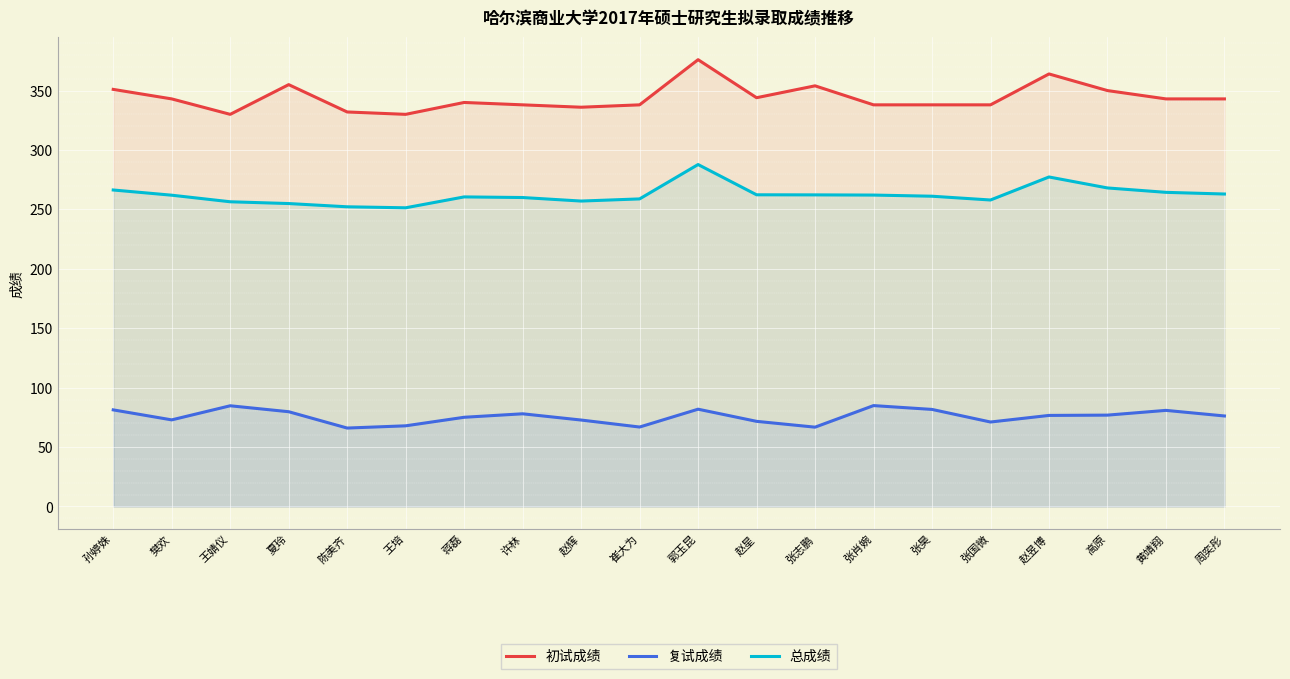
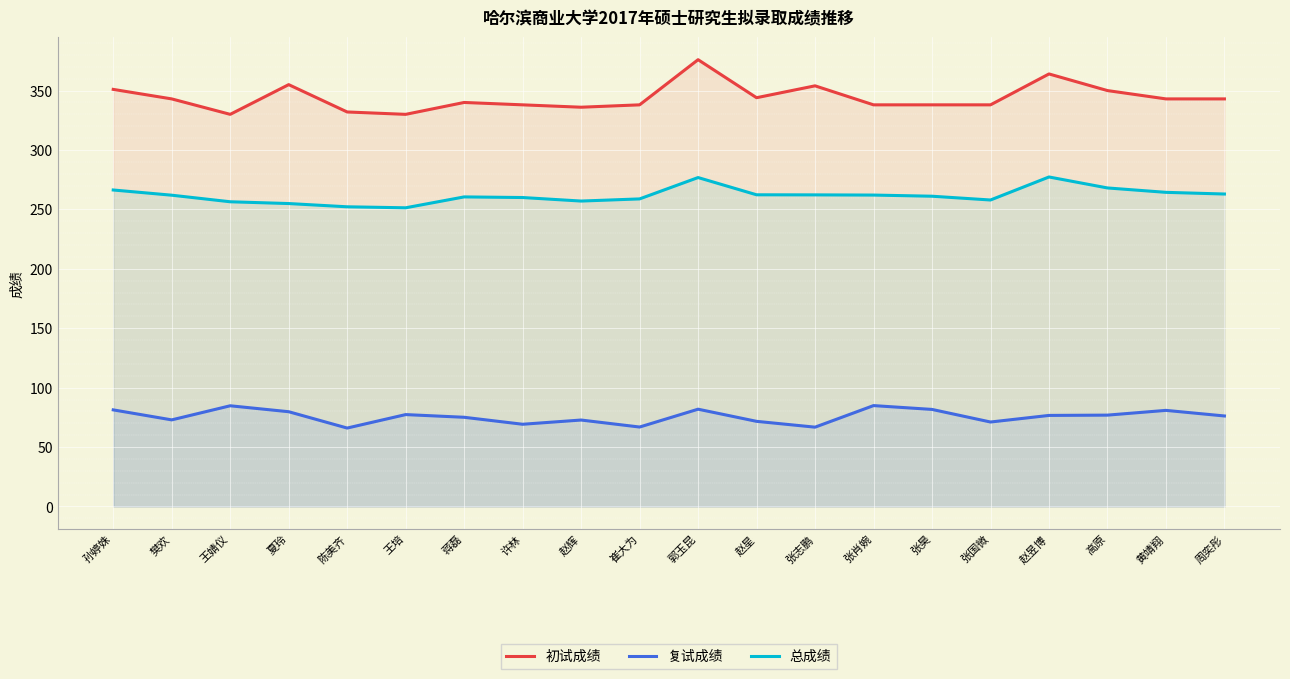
复试成绩, 王培: 68 -> 77
复试成绩, 许林: 78 -> 69
总成绩, 郭玉昆: 288 -> 277
